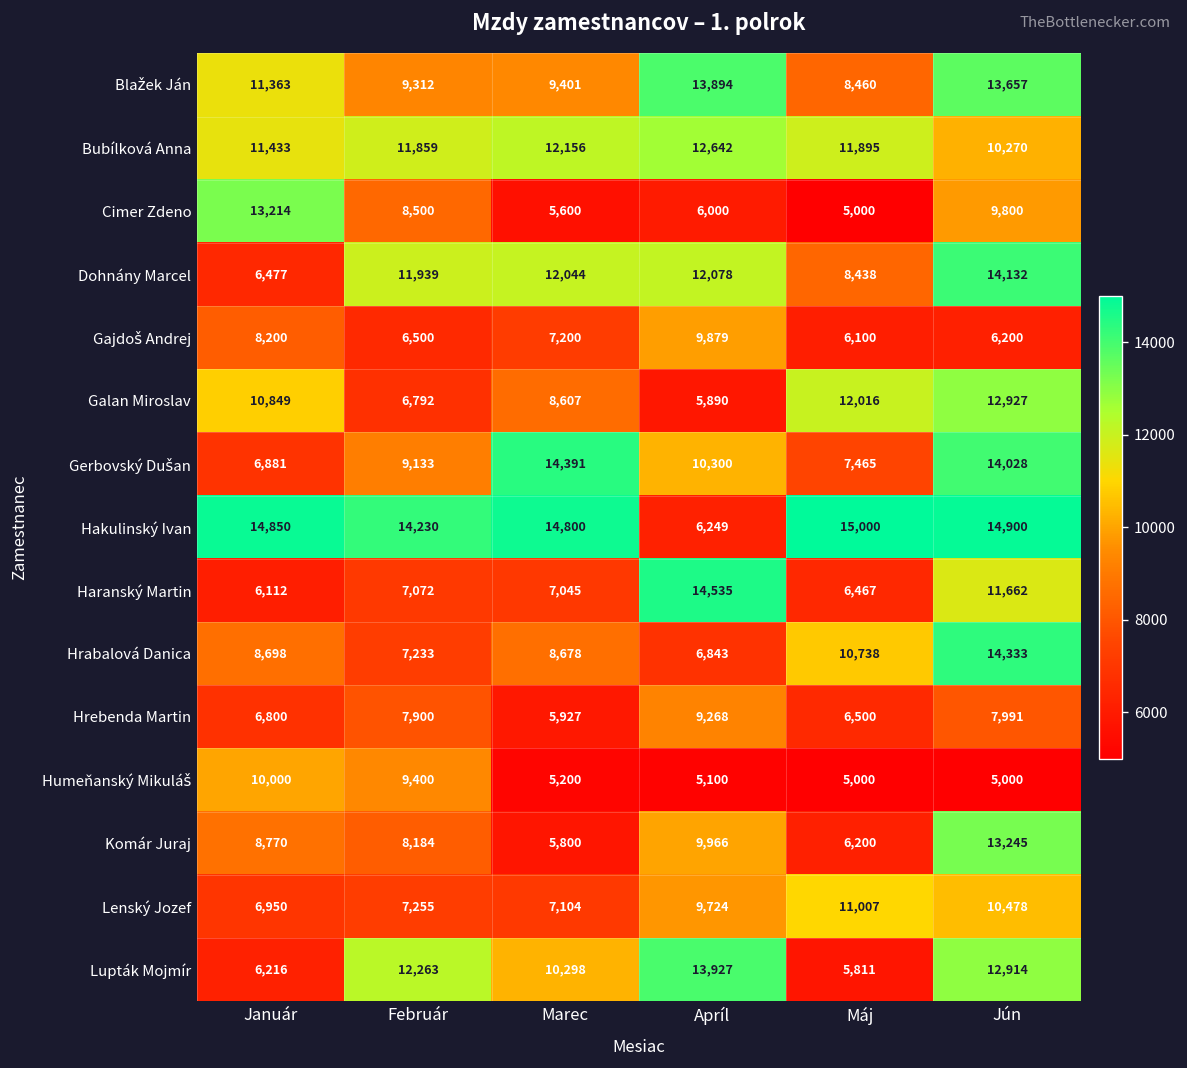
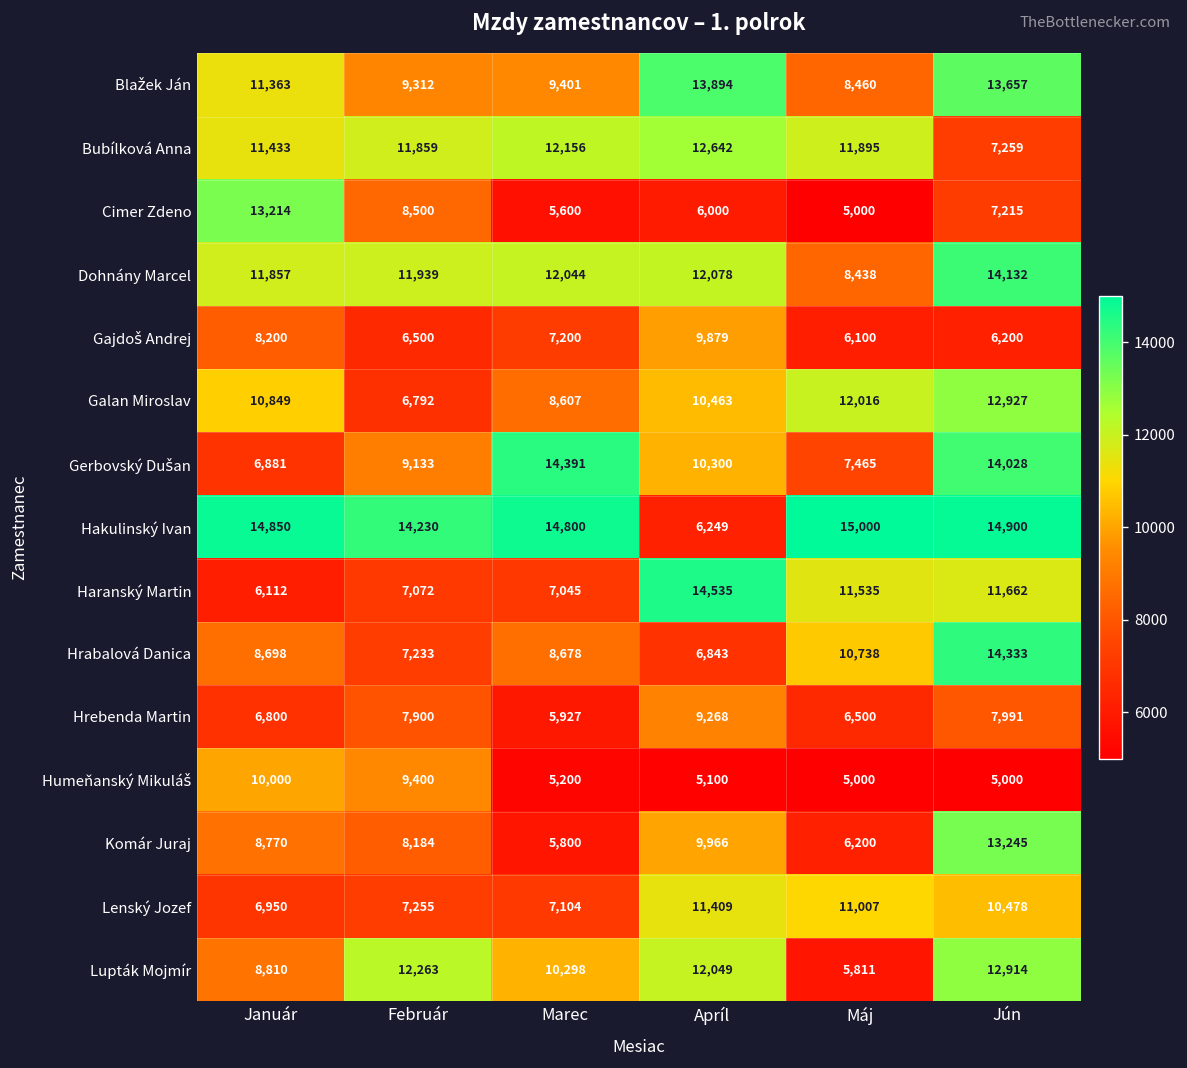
Bubílková Anna, Jún: 10,270 -> 7,259
Cimer Zdeno, Jún: 9,800 -> 7,215
Dohnány Marcel, Január: 6,477 -> 11,857
Galan Miroslav, Apríl: 5,890 -> 10,463
Haranský Martin, Máj: 6,467 -> 11,535
Lenský Jozef, Apríl: 9,724 -> 11,409
Lupták Mojmír, Január: 6,216 -> 8,810
Lupták Mojmír, Apríl: 13,927 -> 12,049
